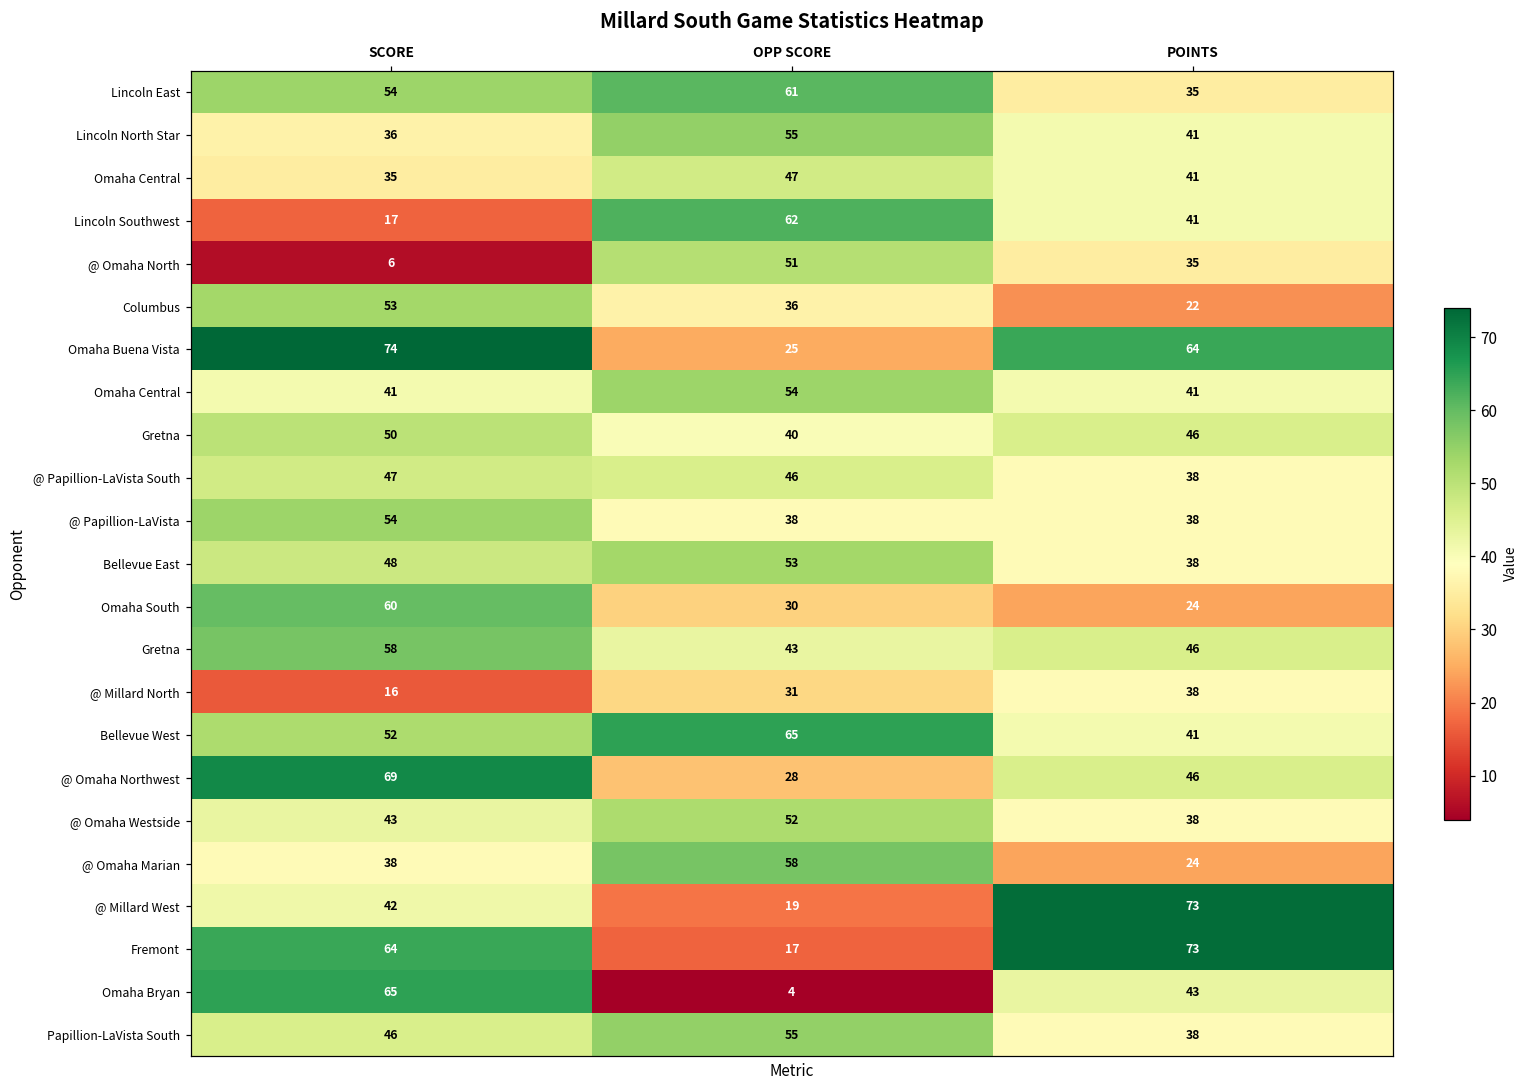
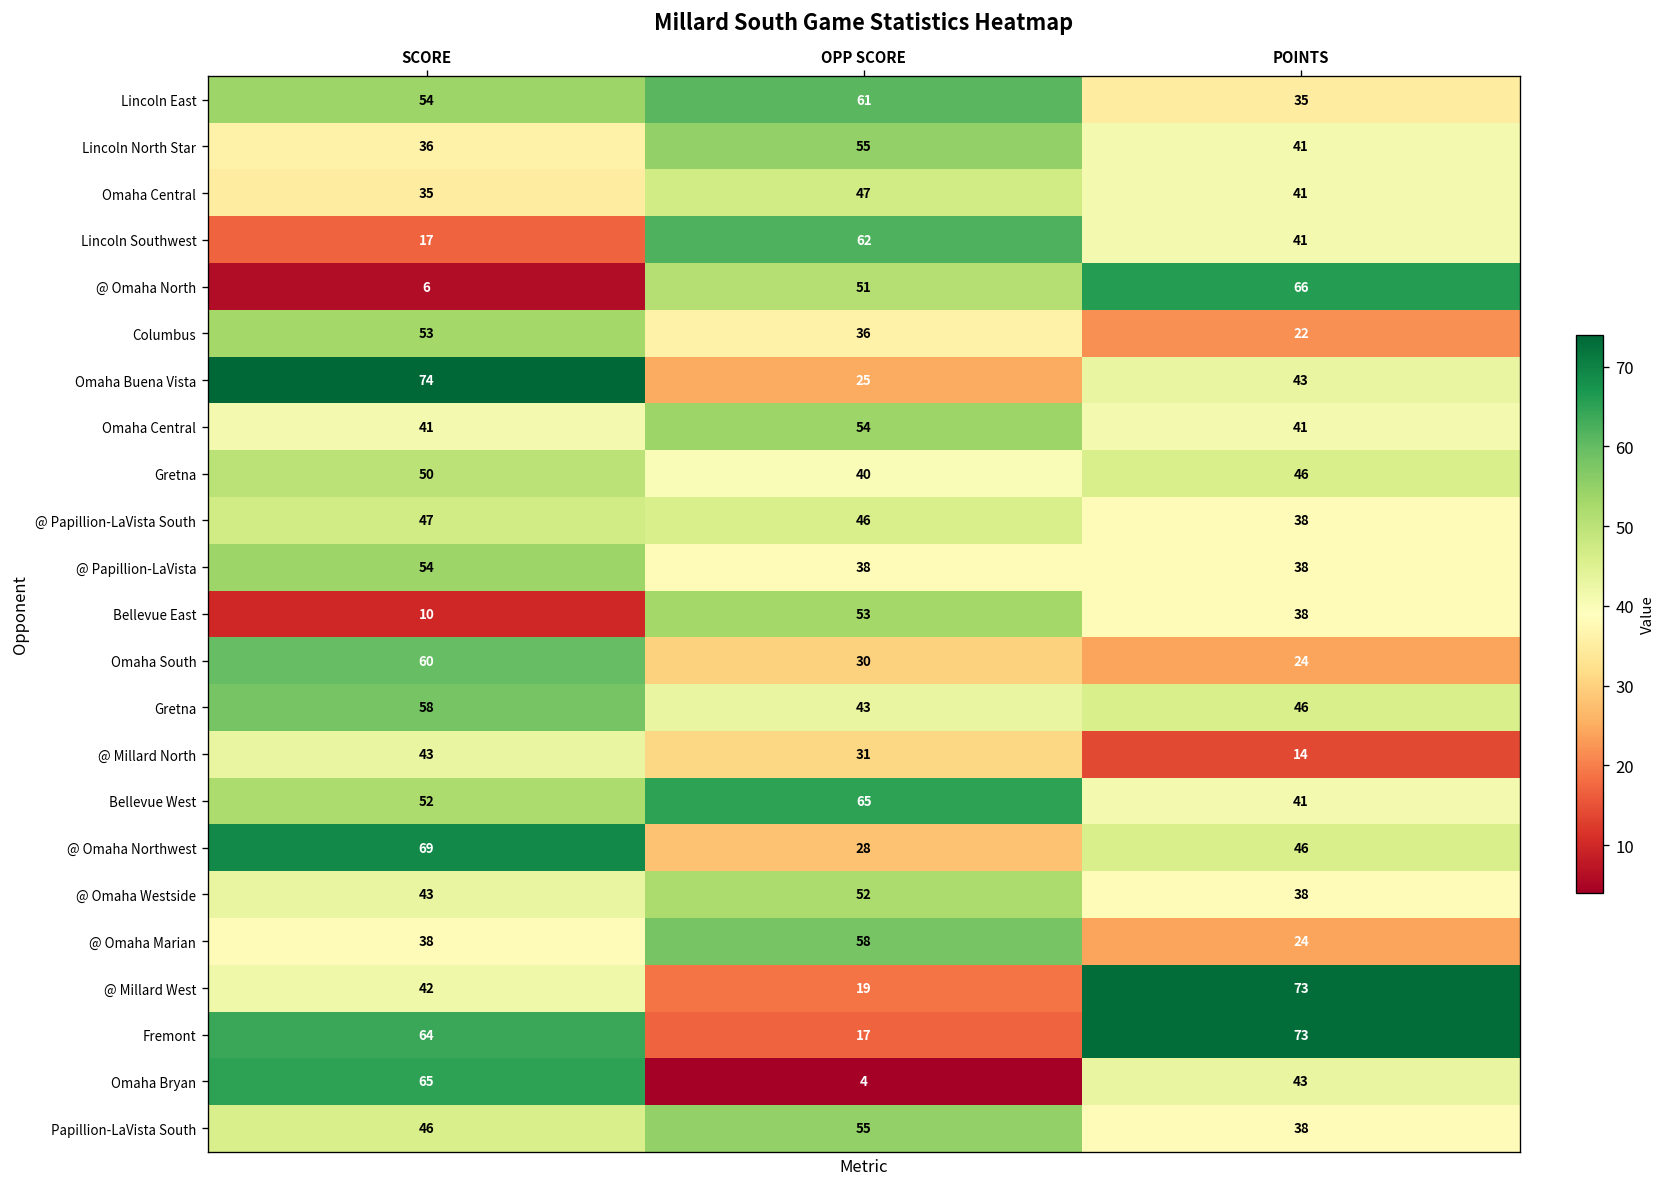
@ Omaha North, POINTS: 35 -> 66
Omaha Buena Vista, POINTS: 64 -> 43
Bellevue East, SCORE: 48 -> 10
@ Millard North, SCORE: 16 -> 43
@ Millard North, POINTS: 38 -> 14
